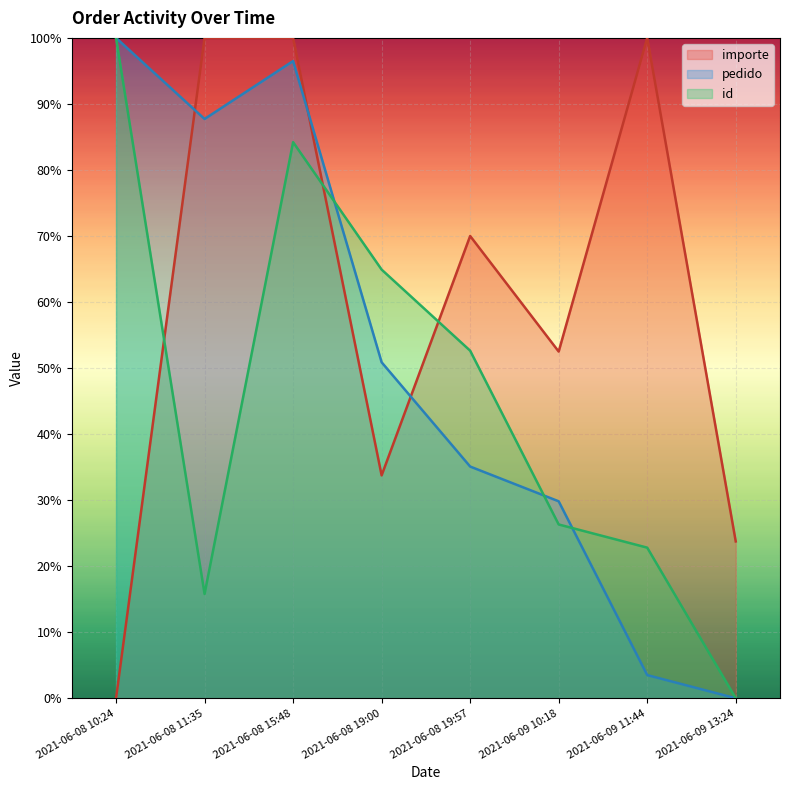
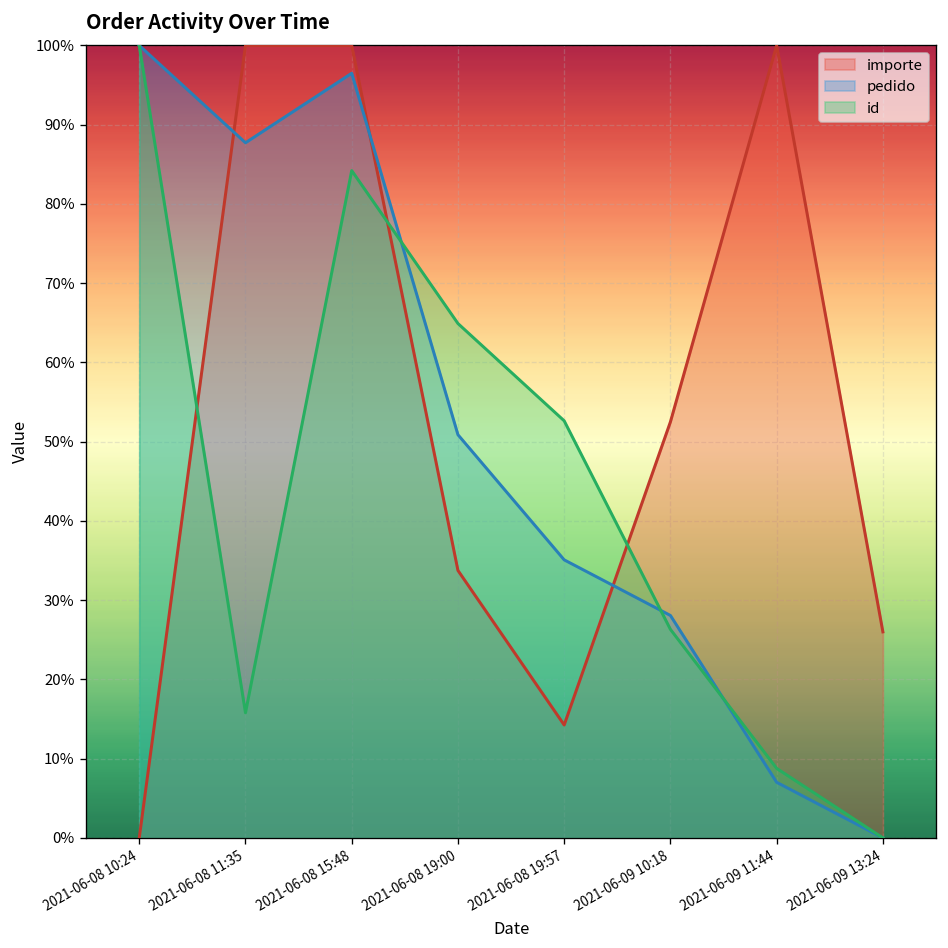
importe, 2021-06-08 19:57: 70% -> 14%
pedido, 2021-06-09 10:18: 30% -> 28%
pedido, 2021-06-09 11:44: 4% -> 7%
id, 2021-06-09 11:44: 23% -> 9%
importe, 2021-06-09 13:24: 24% -> 26%
